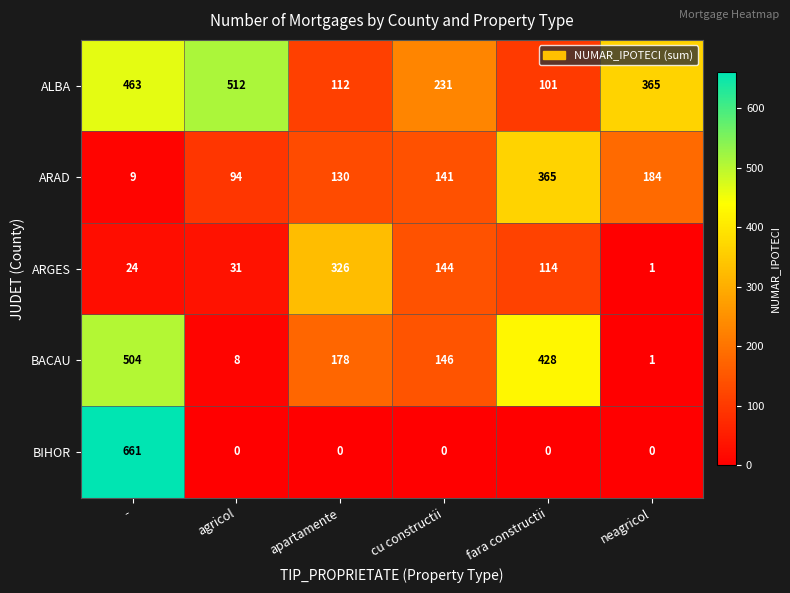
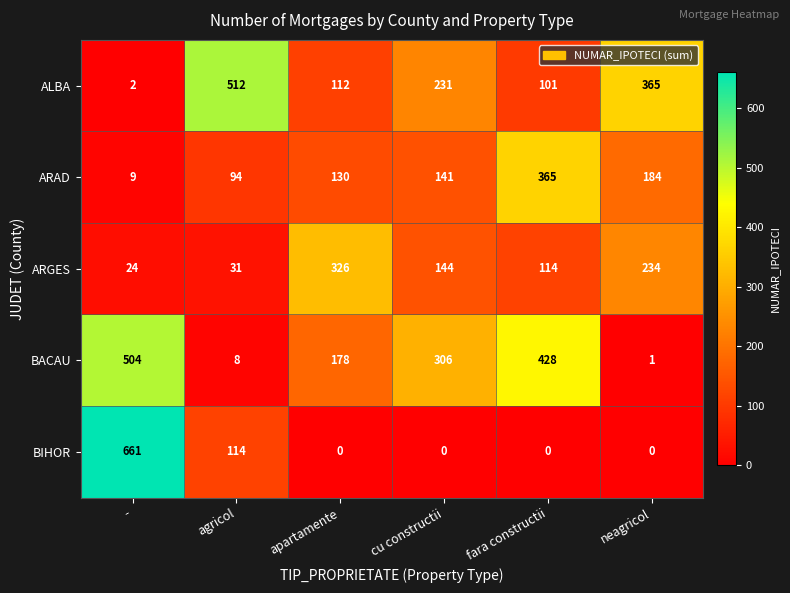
ALBA, -: 463 -> 2
ARGES, neagricol: 1 -> 234
BACAU, cu constructii: 146 -> 306
BIHOR, agricol: 0 -> 114
